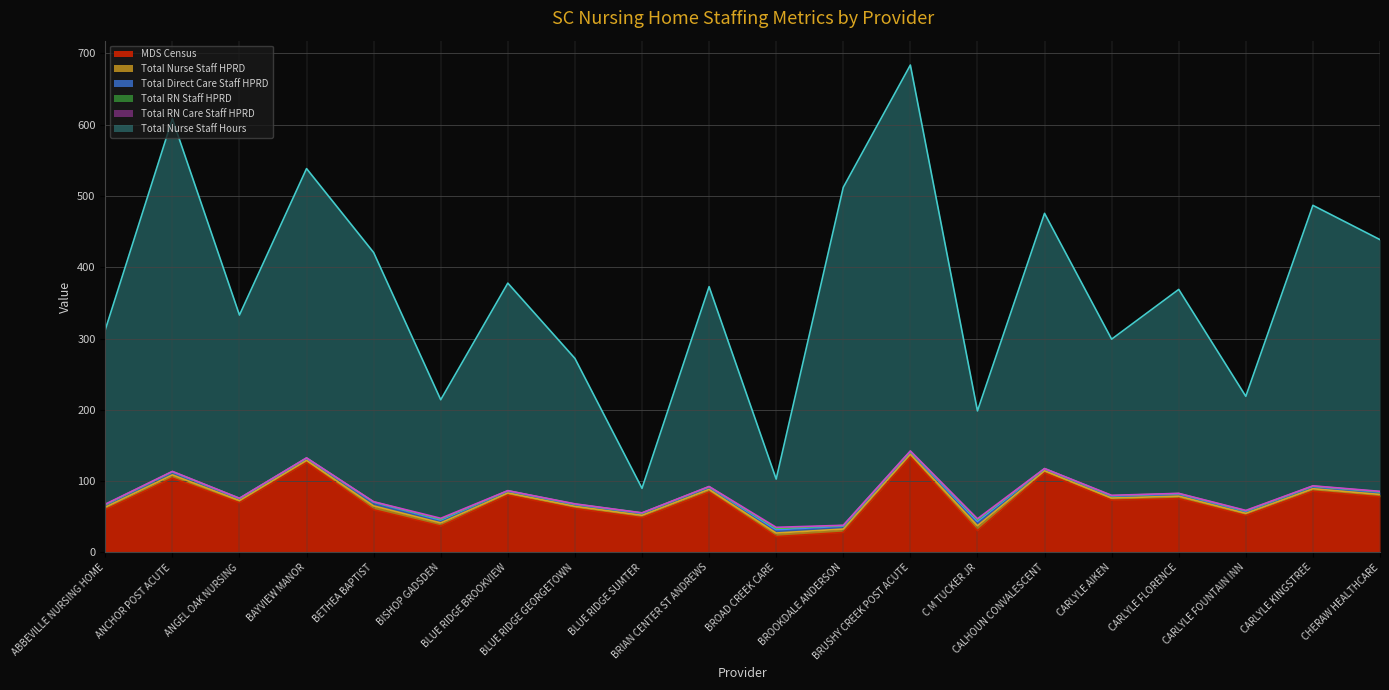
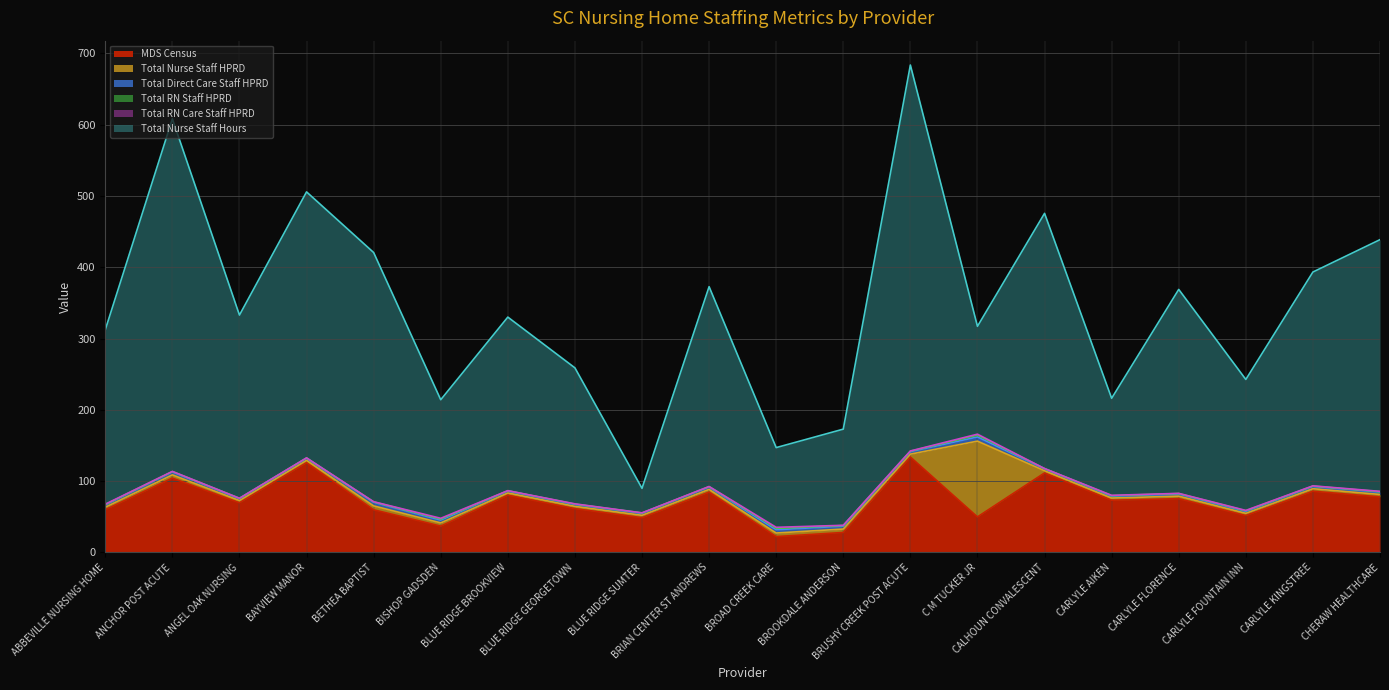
Total Nurse Staff Hours, BAYVIEW MANOR: 410 -> 370
Total Nurse Staff Hours, BLUE RIDGE BROOKVIEW: 290 -> 240
Total Nurse Staff Hours, BLUE RIDGE GEORGETOWN: 200 -> 190
Total Nurse Staff Hours, BROAD CREEK CARE: 70 -> 110
Total Nurse Staff Hours, BROOKDALE ANDERSON: 470 -> 130
MDS Census, C M TUCKER JR: 30 -> 50
Total Nurse Staff HPRD, C M TUCKER JR: 10 -> 110
Total Nurse Staff Hours, CARLYLE AIKEN: 220 -> 140
Total Nurse Staff Hours, CARLYLE FOUNTAIN INN: 160 -> 180
Total Nurse Staff Hours, CARLYLE KINGSTREE: 390 -> 300
